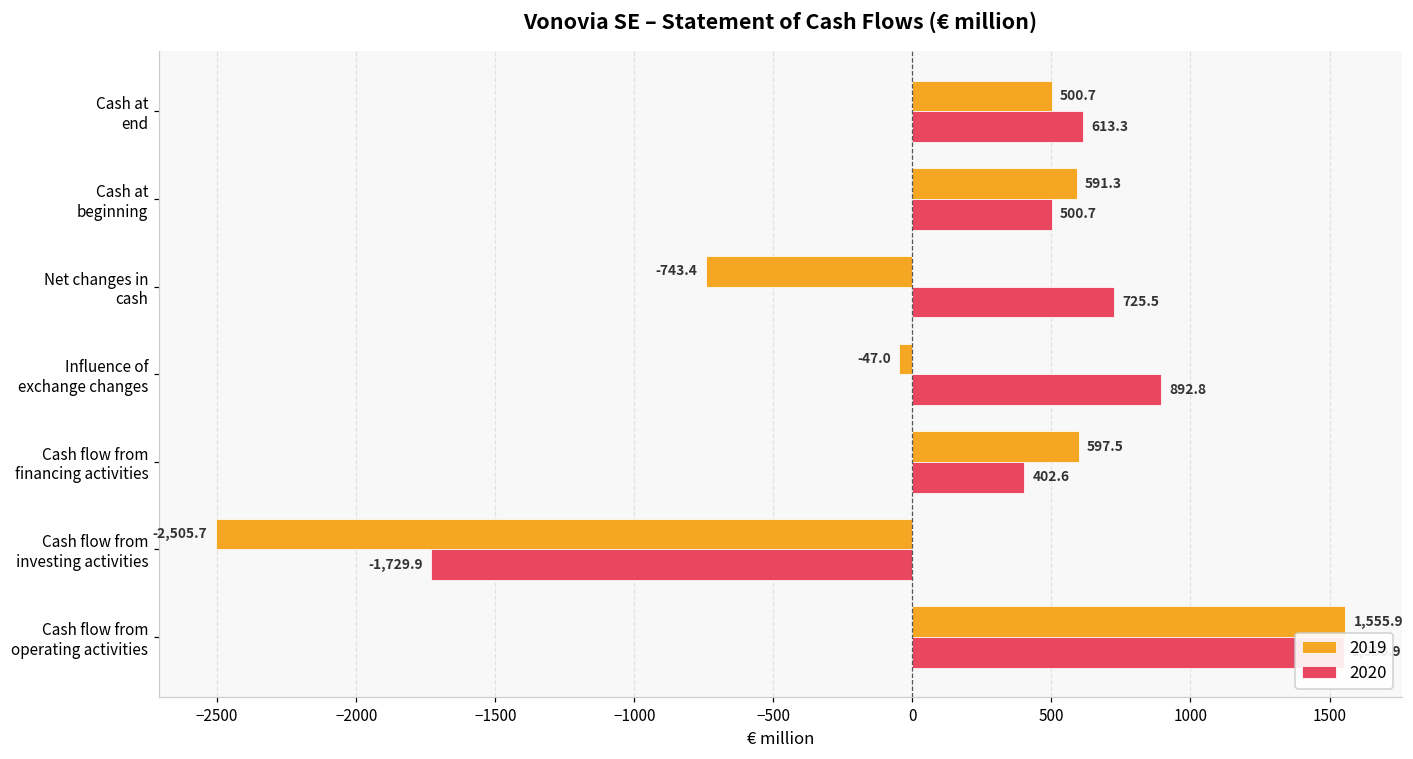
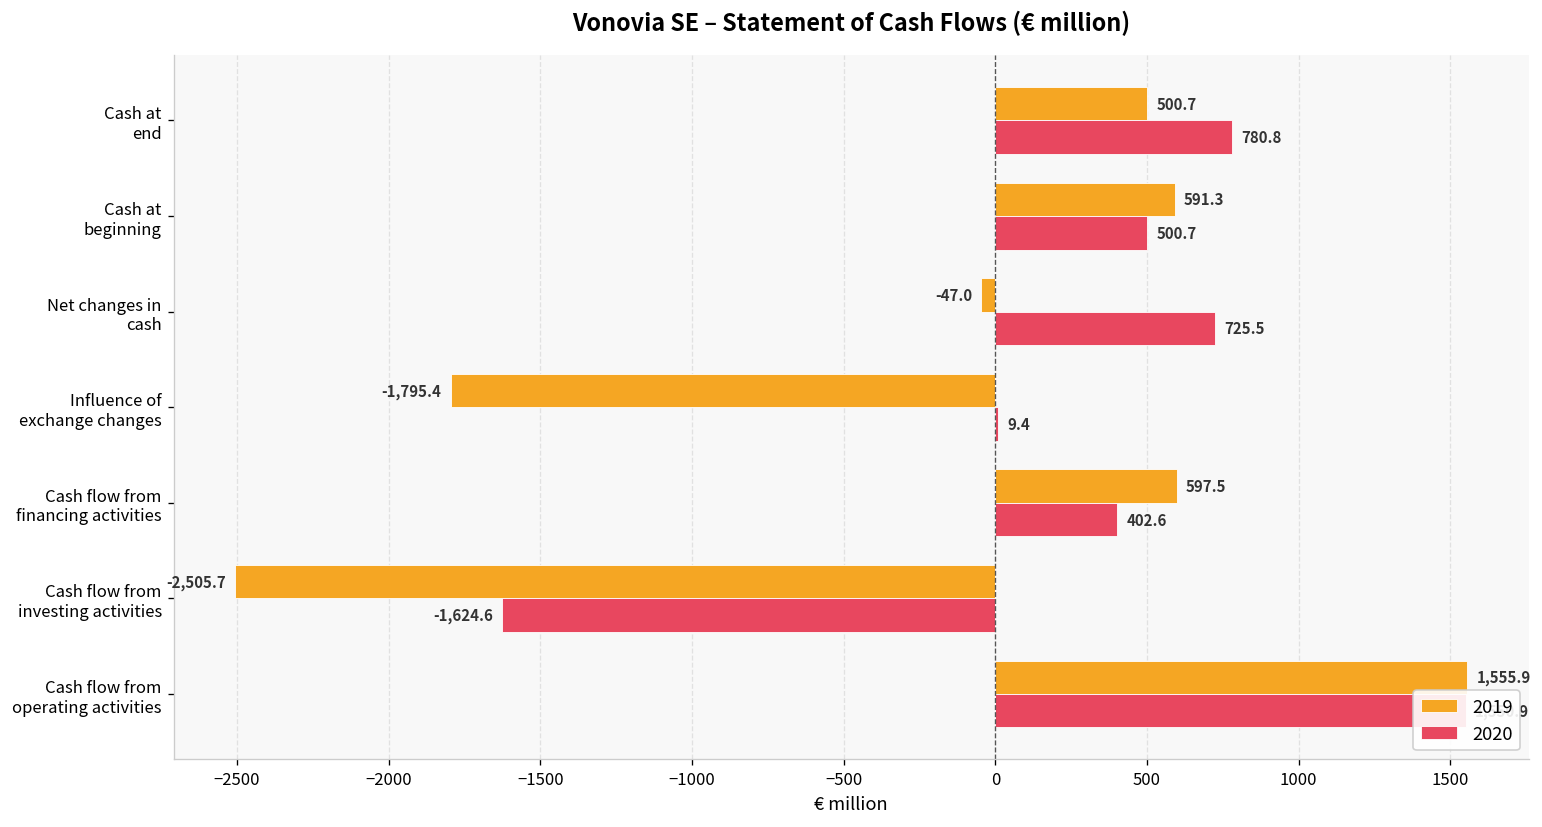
2020, Cash at end: 613.3 -> 780.8
2019, Net changes in cash: -743.4 -> -47.0
2019, Influence of exchange changes: -47.0 -> -1,795.4
2020, Influence of exchange changes: 892.8 -> 9.4
2020, Cash flow from investing activities: -1,729.9 -> -1,624.6
